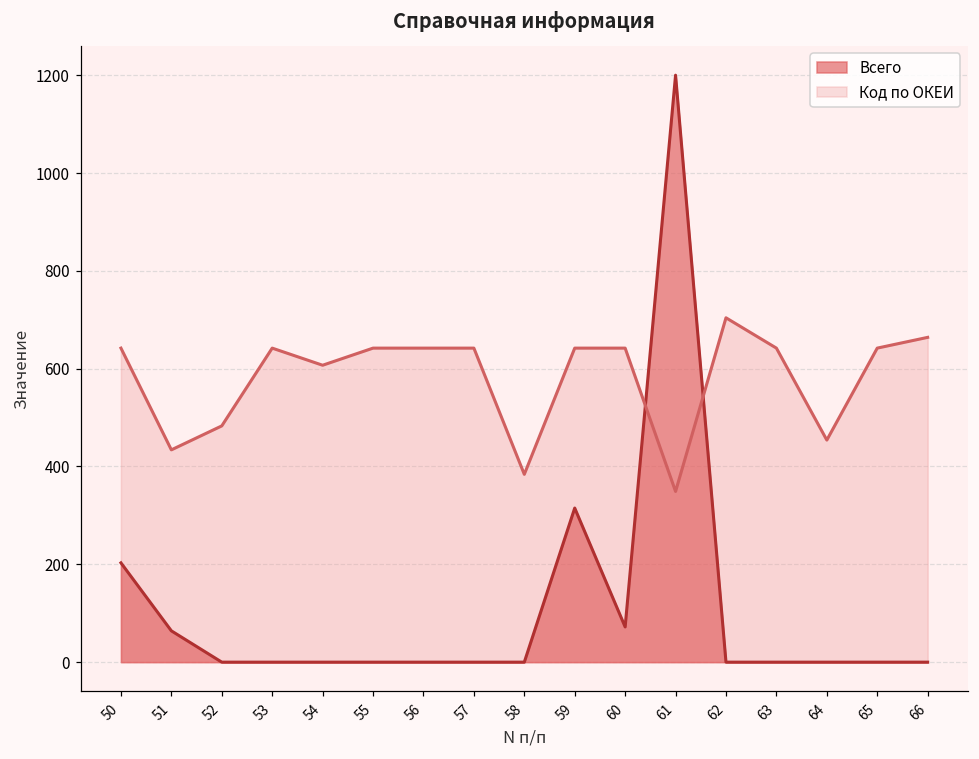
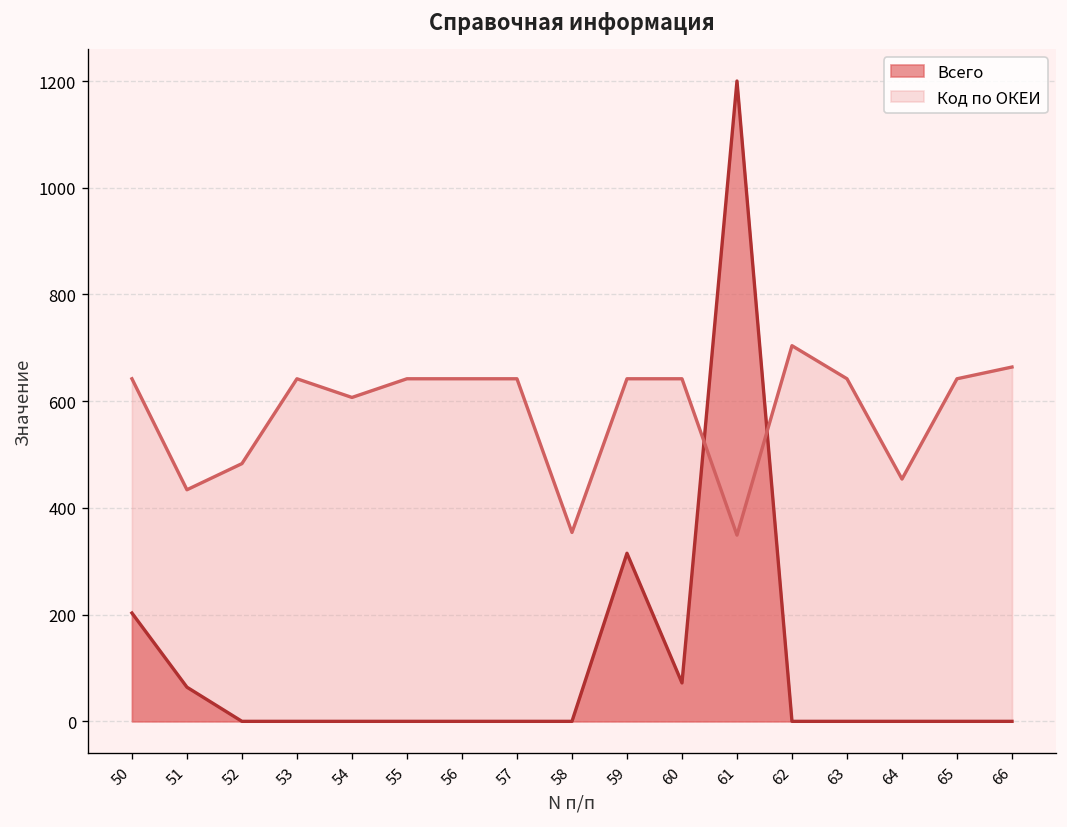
Код по ОКЕИ, 58: 380 -> 350
